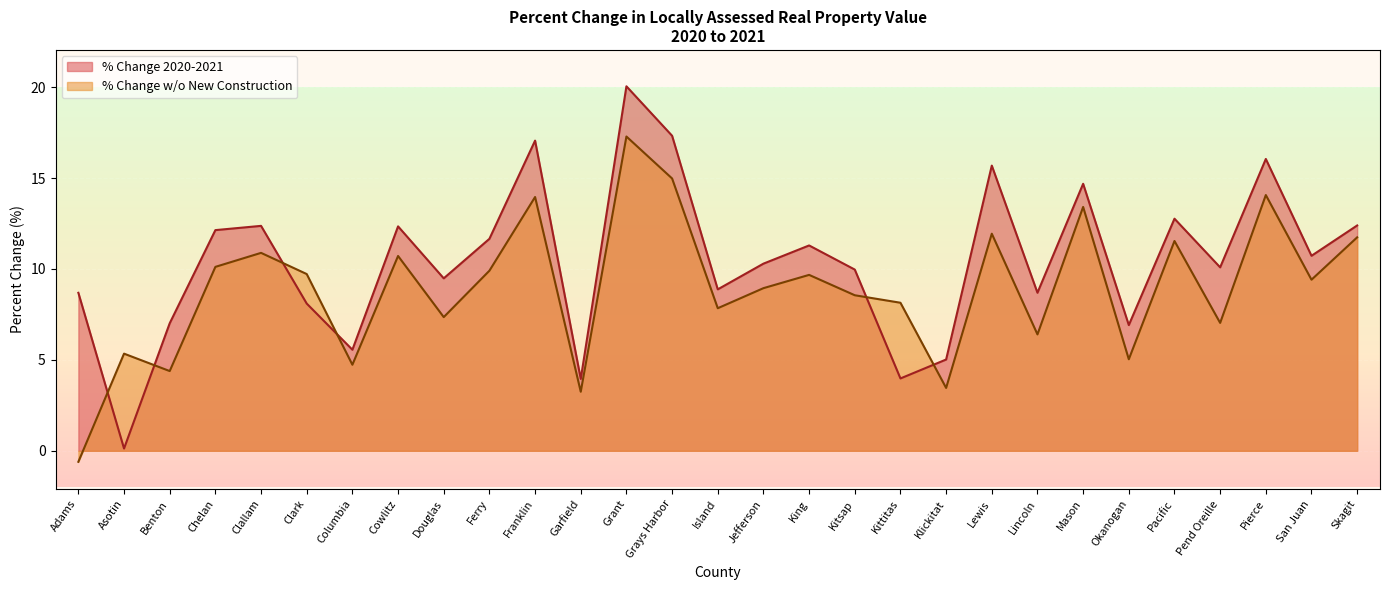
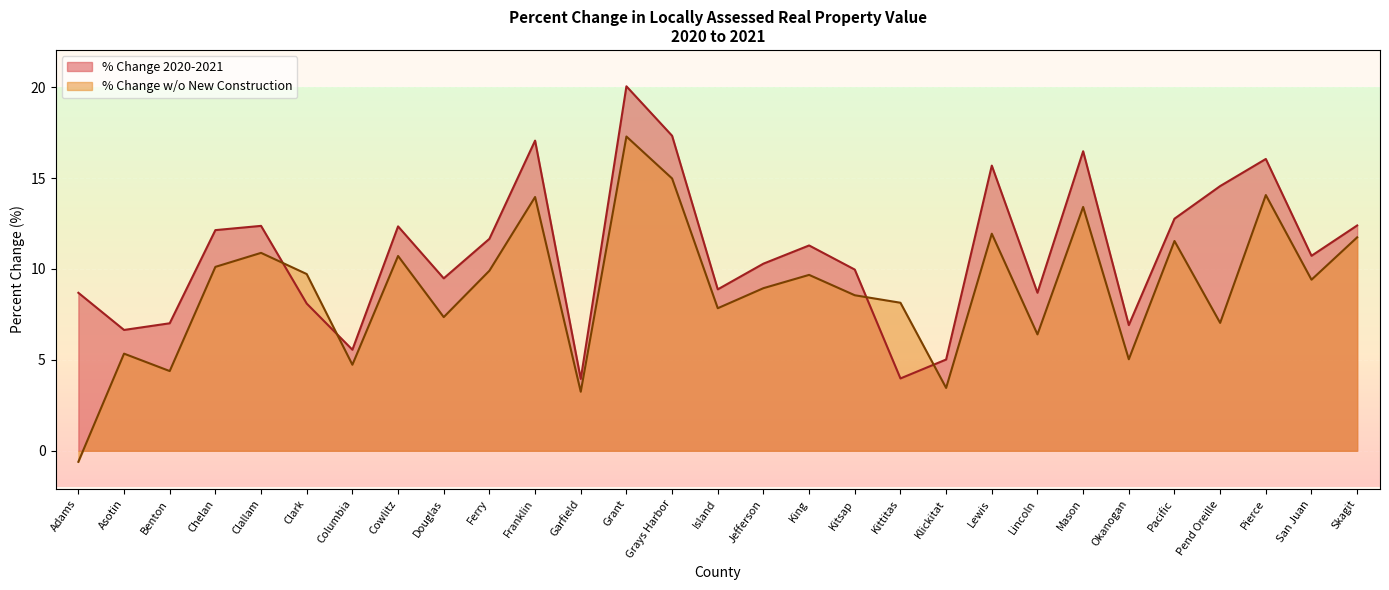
% Change 2020-2021, Asotin: 0.1 -> 6.6
% Change 2020-2021, Mason: 14.7 -> 16.5
% Change 2020-2021, Pend Oreille: 10.1 -> 14.6
